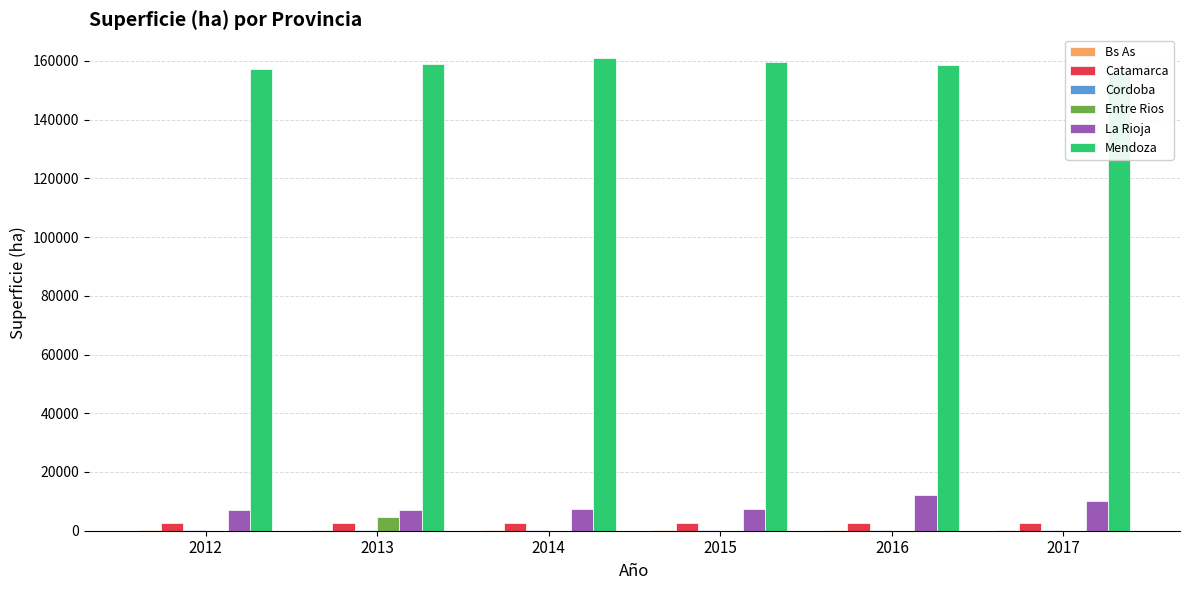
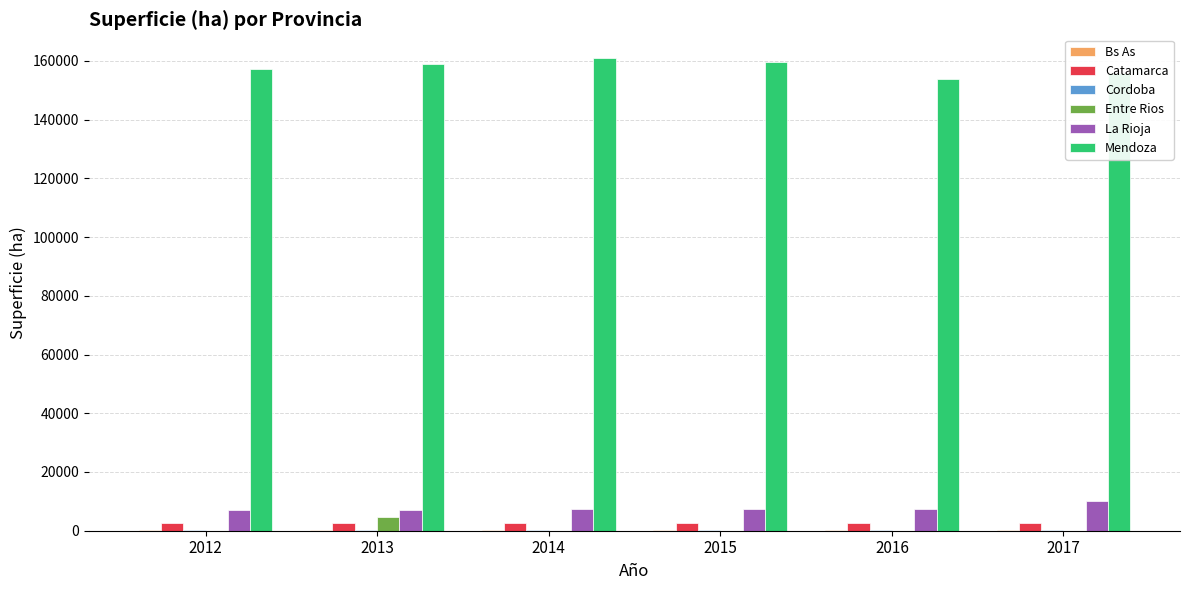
La Rioja, 2016: 12000 -> 7000
Mendoza, 2016: 159000 -> 154000
